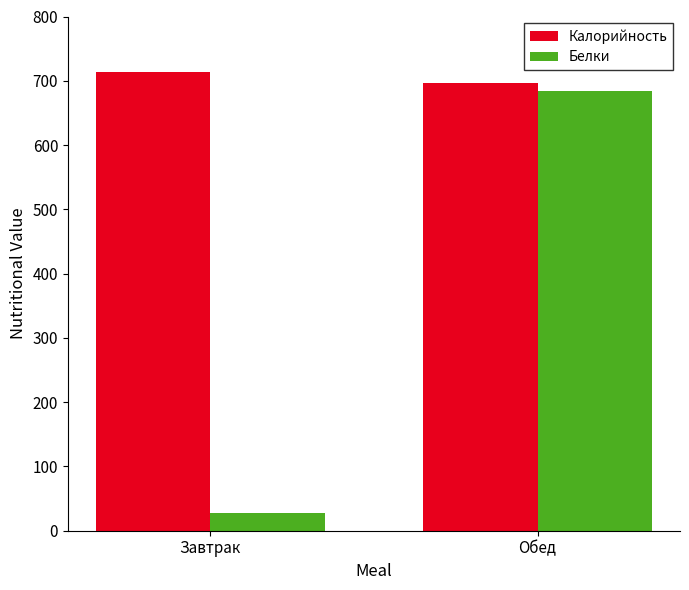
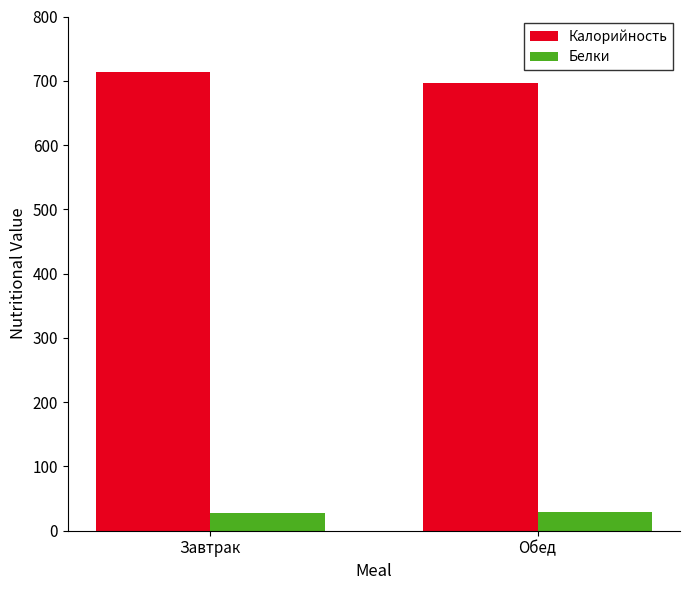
Белки, Обед: 680 -> 30
